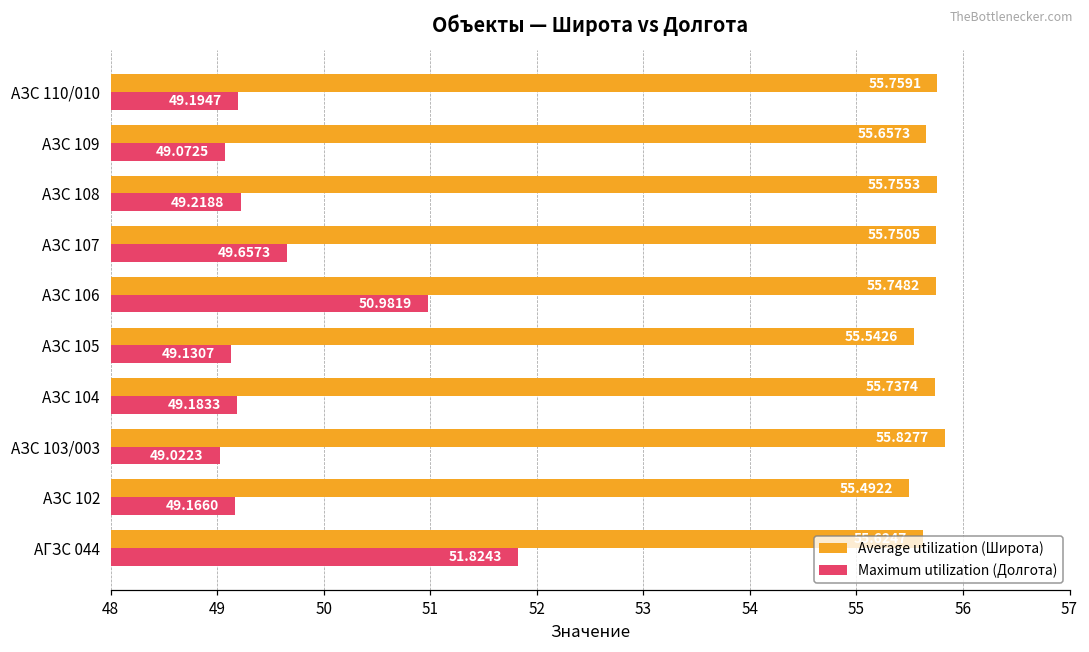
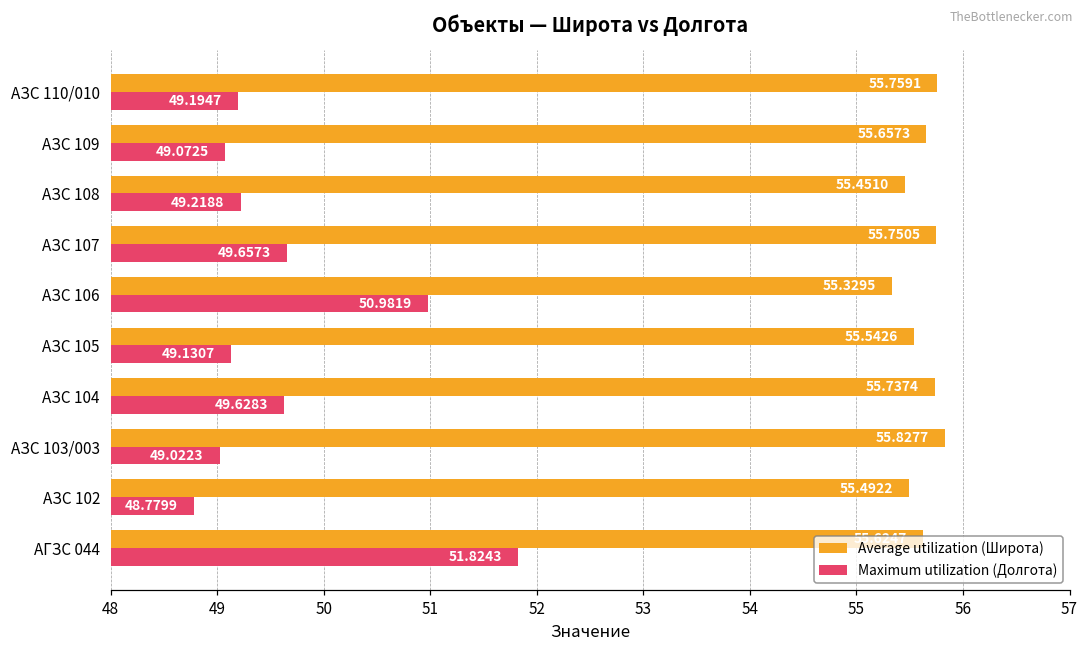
Average utilization (Широта), АЗС 108: 55.7553 -> 55.4510
Average utilization (Широта), АЗС 106: 55.7482 -> 55.3295
Maximum utilization (Долгота), АЗС 104: 49.1833 -> 49.6283
Maximum utilization (Долгота), АЗС 102: 49.1660 -> 48.7799
